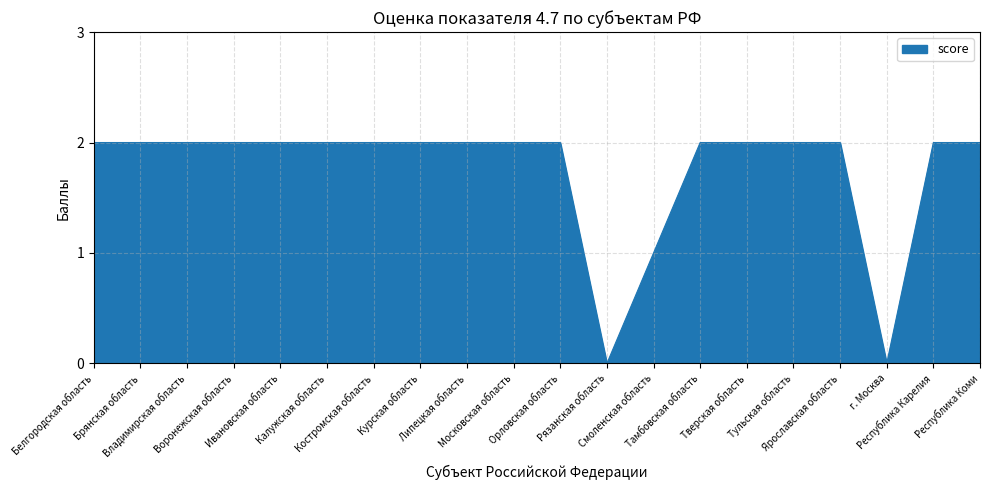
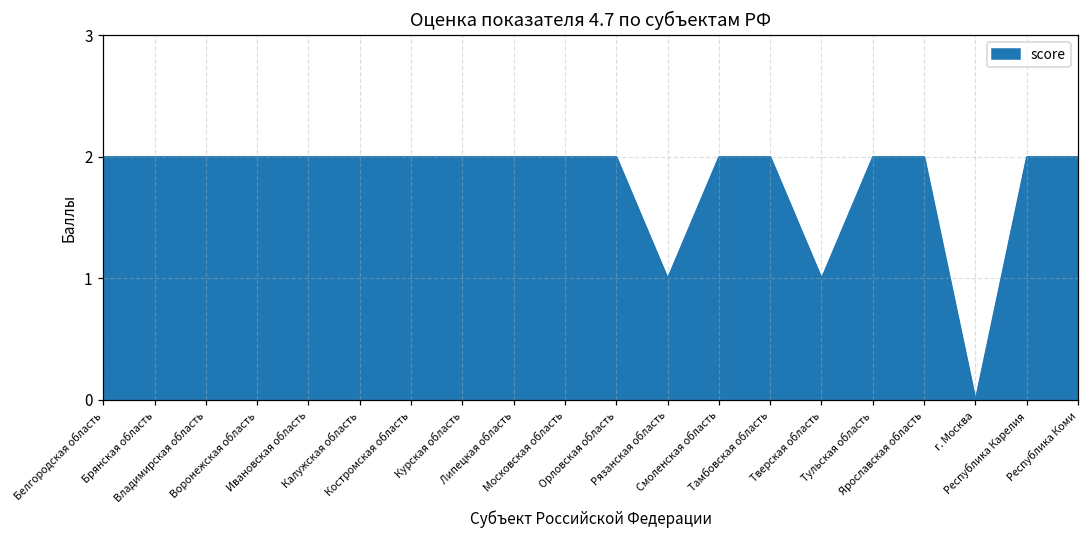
Рязанская область: 0 -> 1
Смоленская область: 1 -> 2
Тверская область: 2 -> 1
